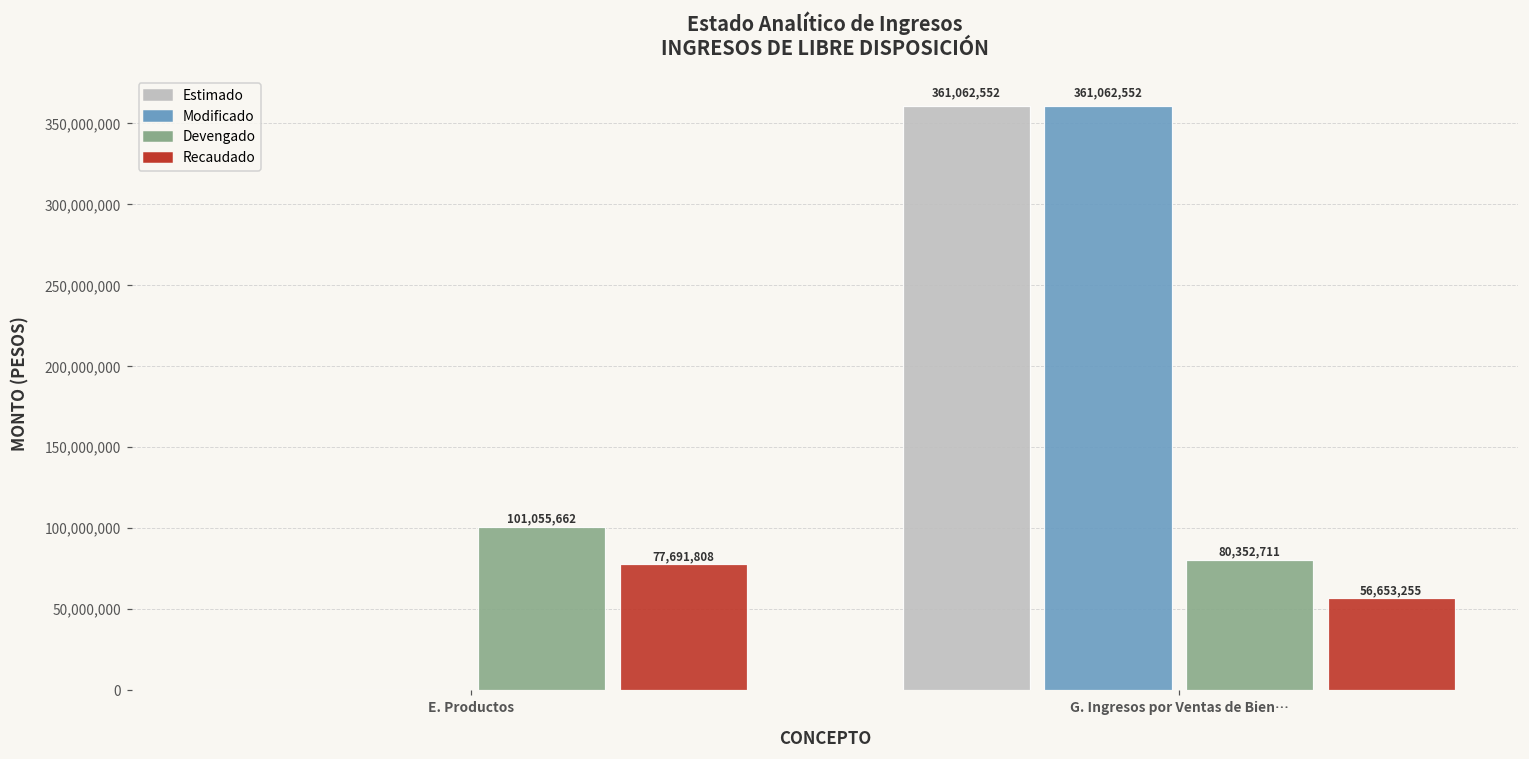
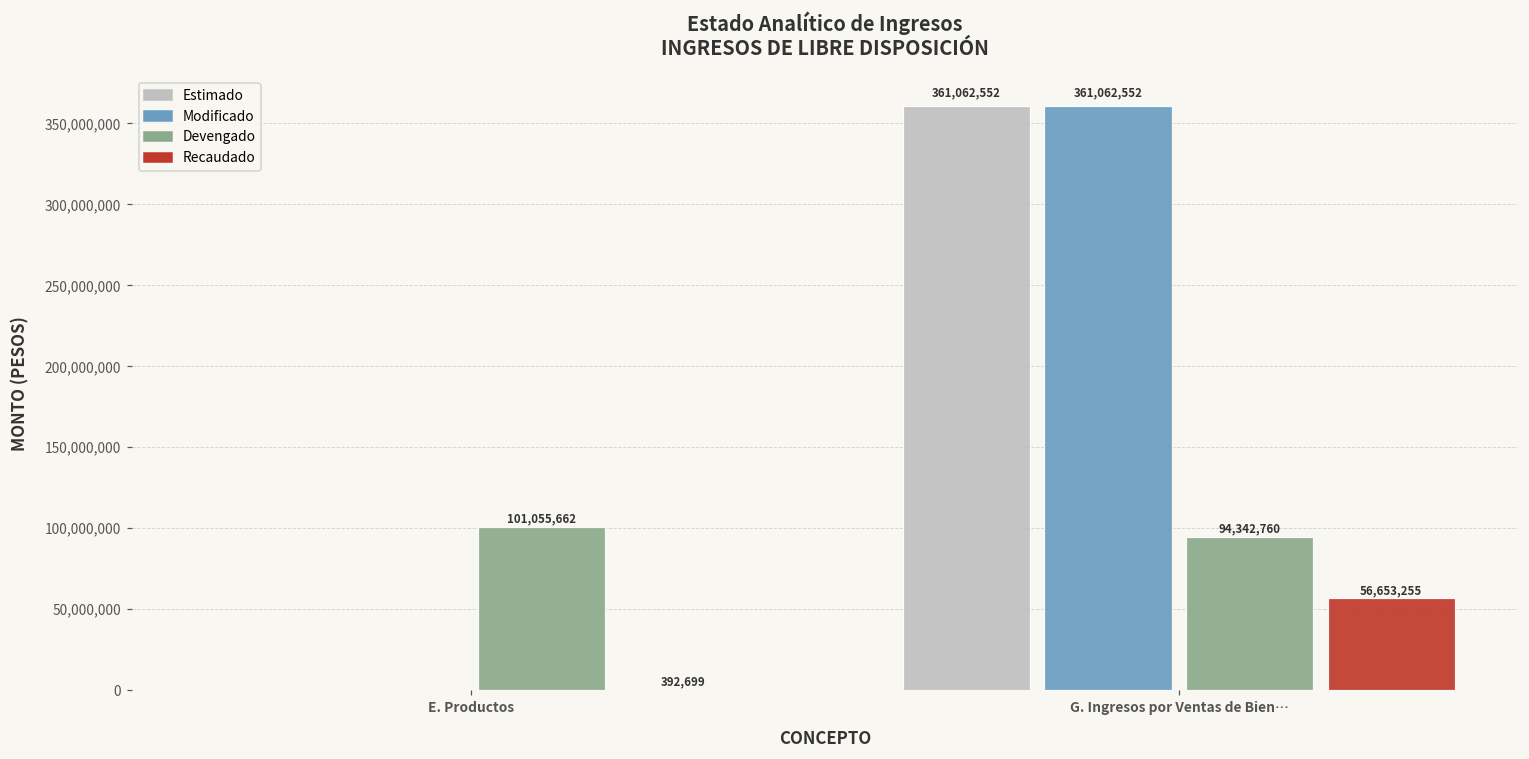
Recaudado, E. Productos: 77,691,808 -> 392,699
Devengado, G. Ingresos por Ventas de Bien…: 80,352,711 -> 94,342,760
